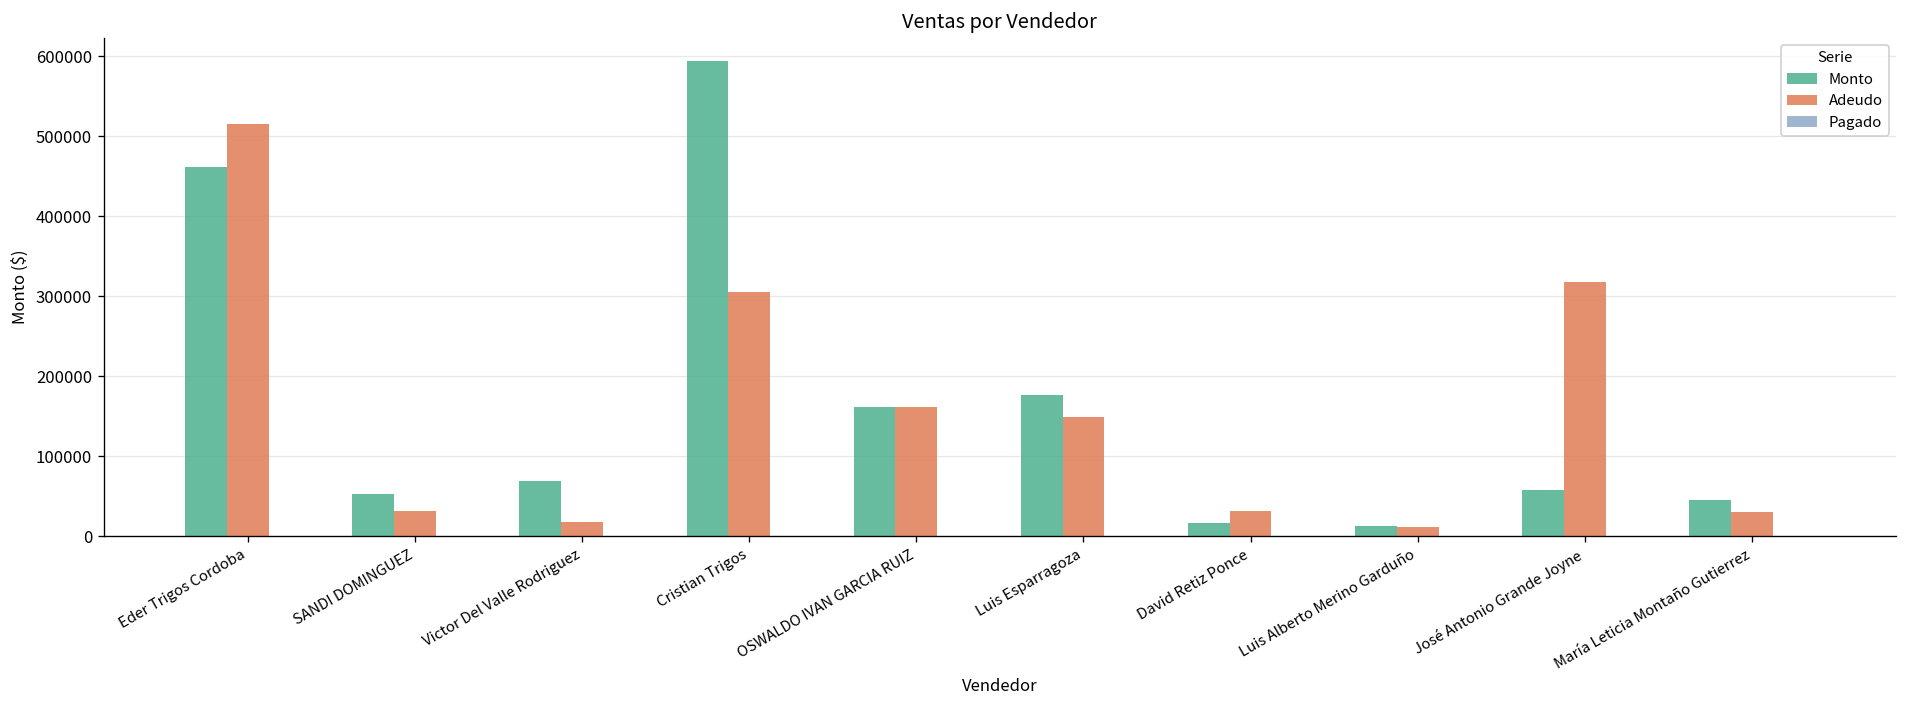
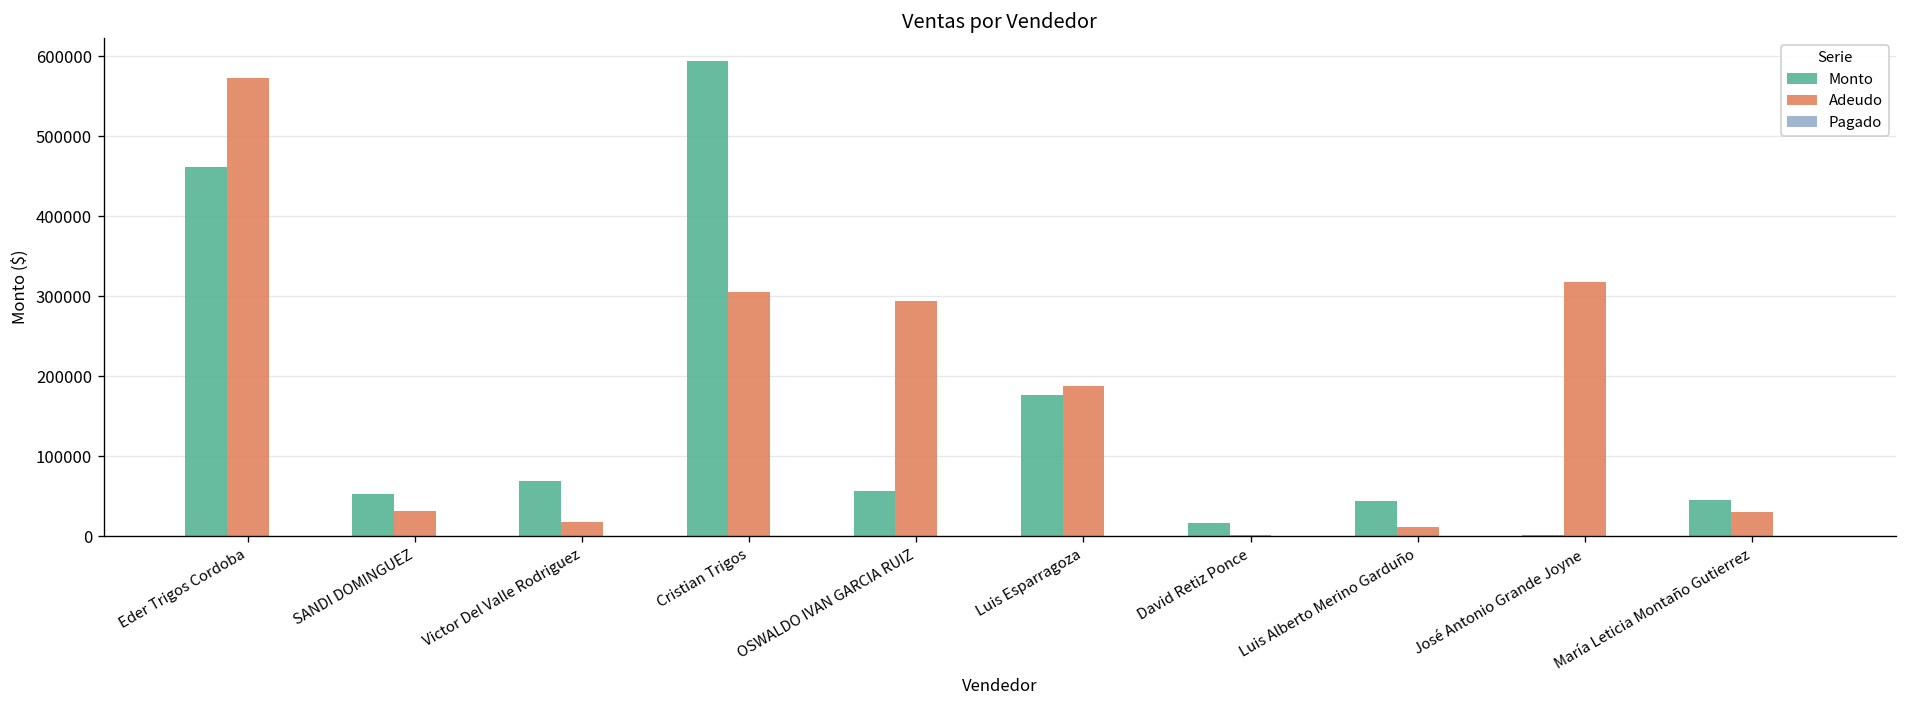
Adeudo, Eder Trigos Cordoba: 520000 -> 570000
Monto, OSWALDO IVAN GARCIA RUIZ: 160000 -> 60000
Adeudo, OSWALDO IVAN GARCIA RUIZ: 160000 -> 290000
Adeudo, Luis Esparragoza: 150000 -> 190000
Adeudo, David Retiz Ponce: 30000 -> 0
Monto, Luis Alberto Merino Garduño: 10000 -> 40000
Monto, José Antonio Grande Joyne: 60000 -> 0
